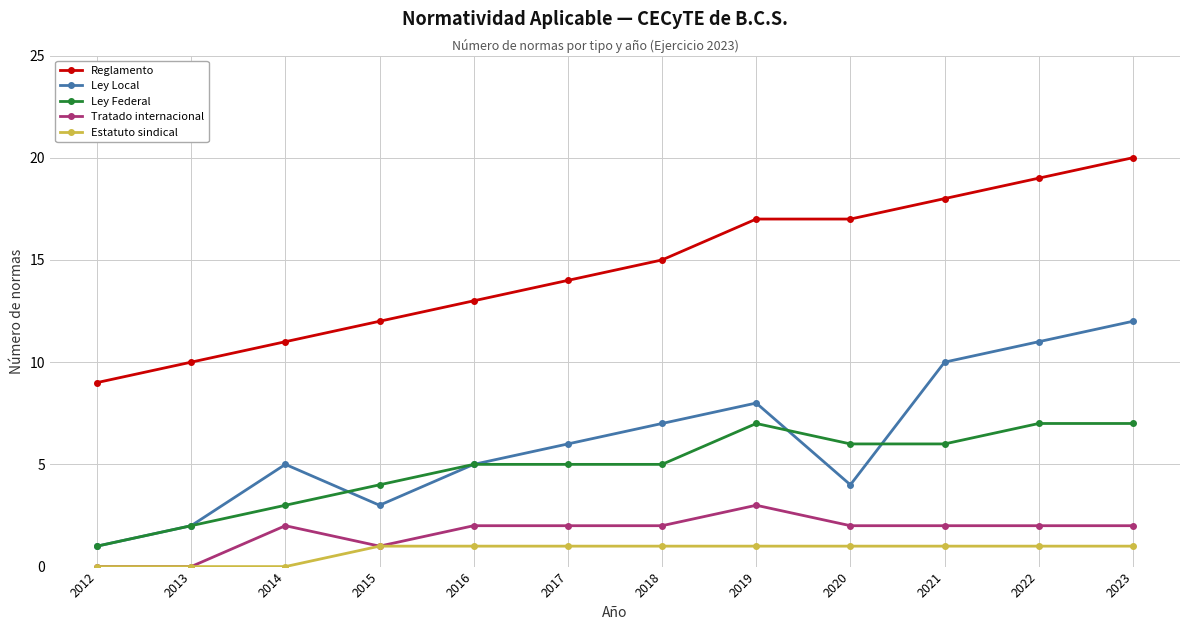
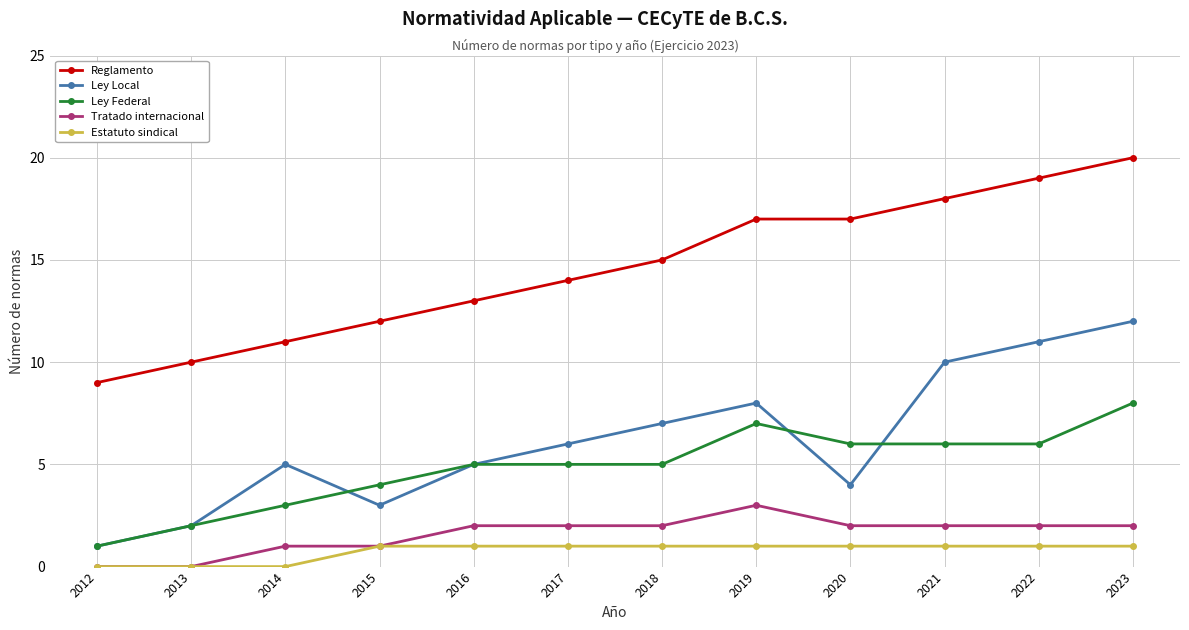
Tratado internacional, 2014: 2 -> 1
Ley Federal, 2022: 7 -> 6
Ley Federal, 2023: 7 -> 8
